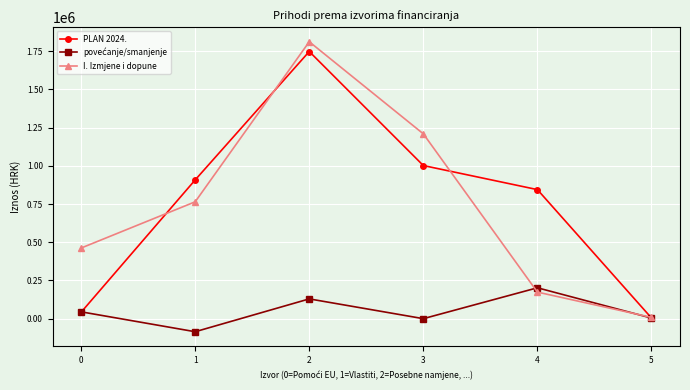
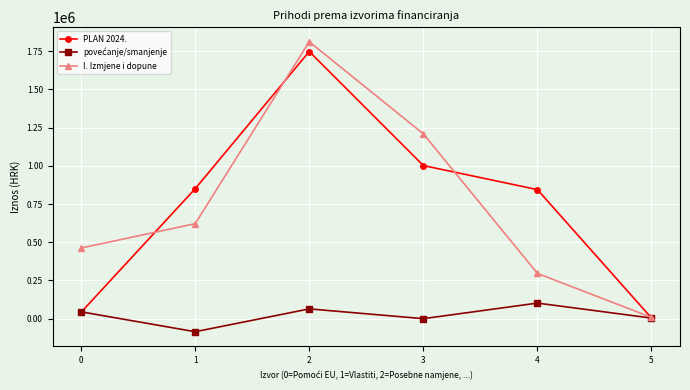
PLAN 2024., 1: 910000 -> 850000
I. Izmjene i dopune, 1: 760000 -> 620000
povećanje/smanjenje, 2: 130000 -> 60000
povećanje/smanjenje, 4: 200000 -> 100000
I. Izmjene i dopune, 4: 170000 -> 300000
